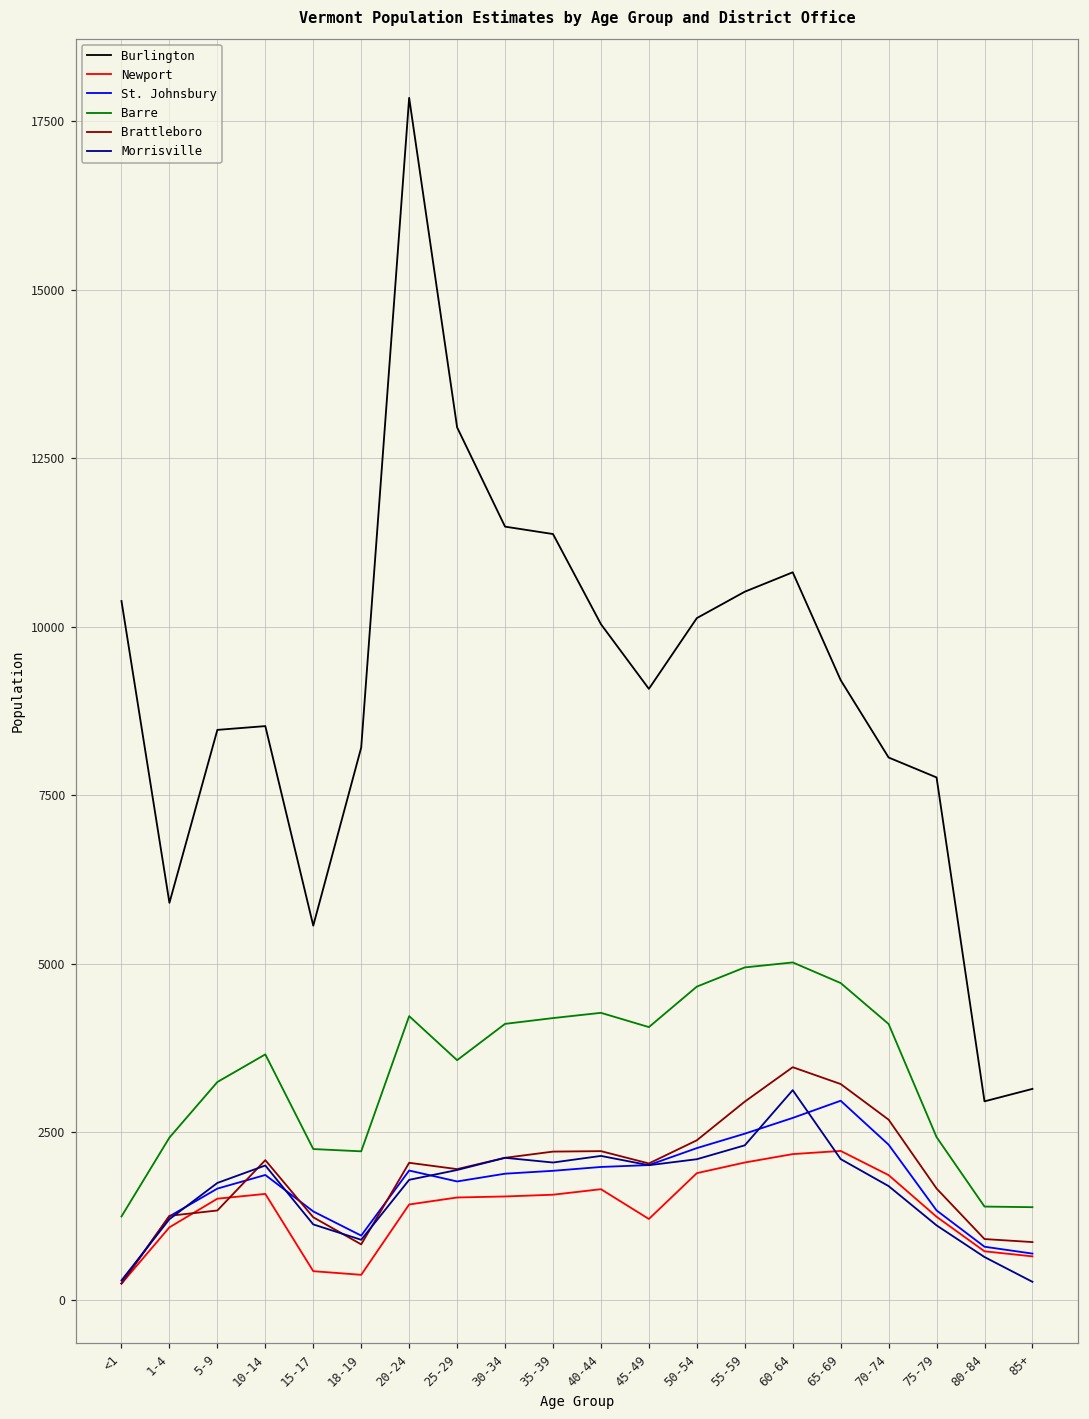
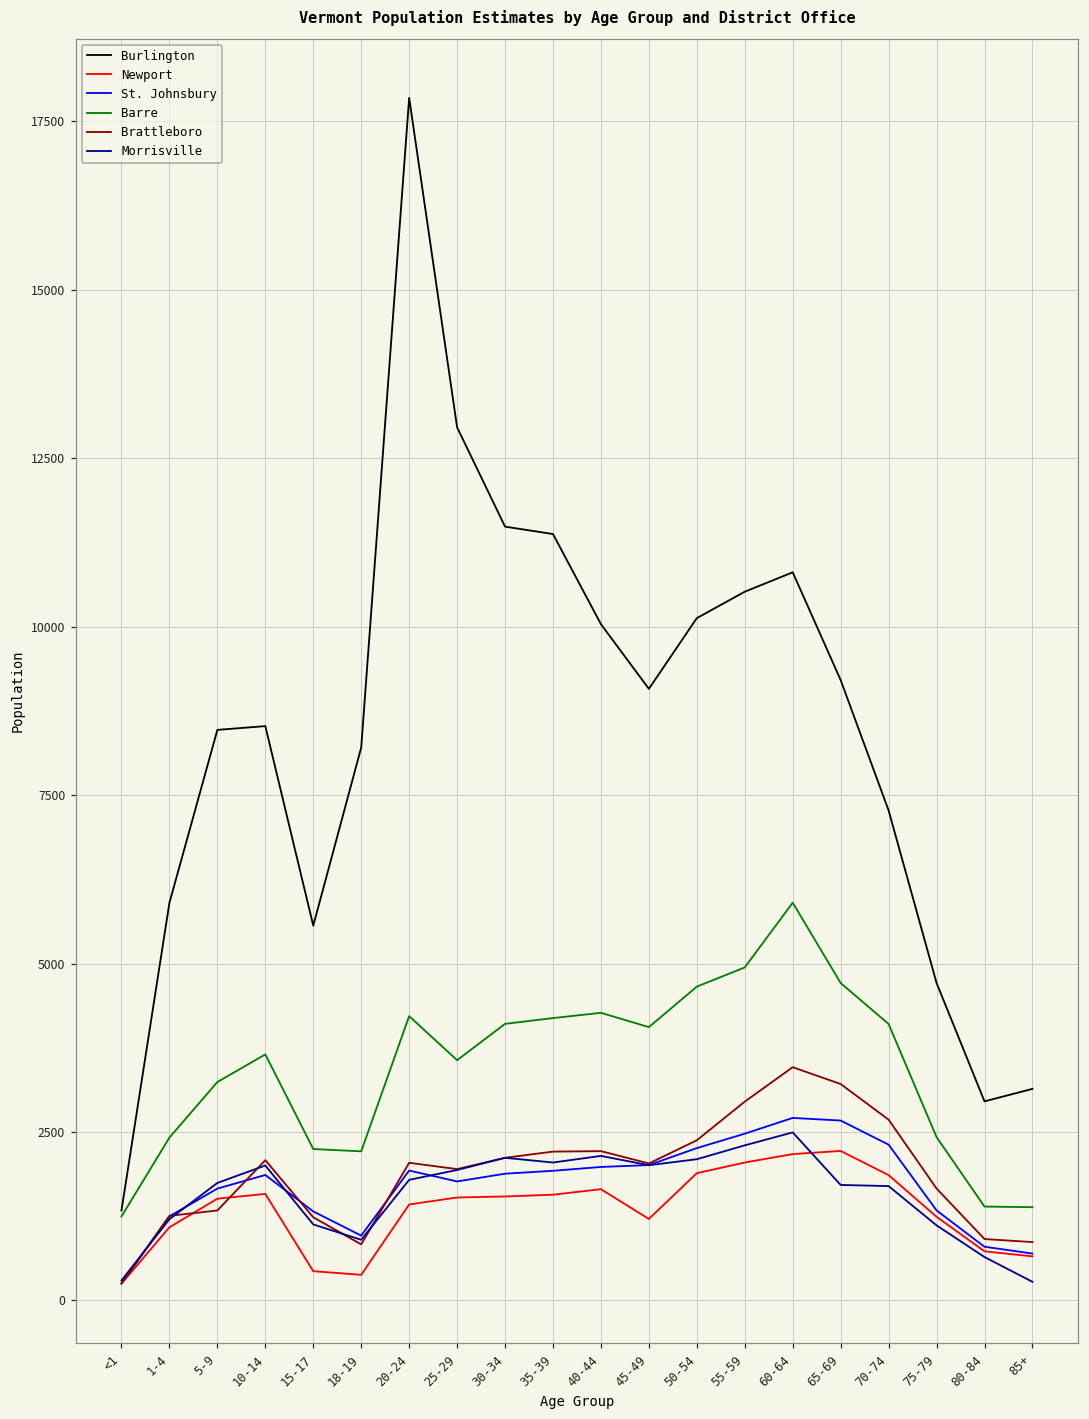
Burlington, <1: 10400 -> 1300
Barre, 60-64: 5000 -> 5900
Morrisville, 60-64: 3100 -> 2500
St. Johnsbury, 65-69: 3000 -> 2700
Morrisville, 65-69: 2100 -> 1700
Burlington, 70-74: 8100 -> 7300
Burlington, 75-79: 7800 -> 4700
